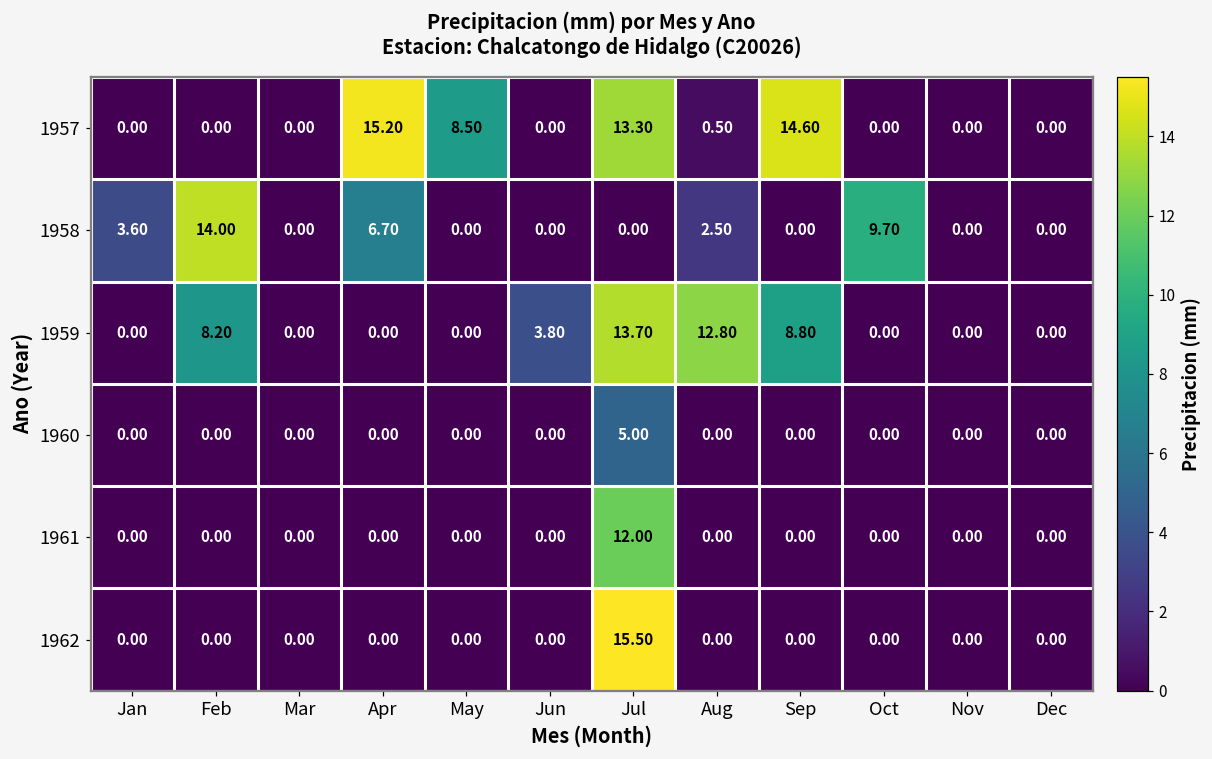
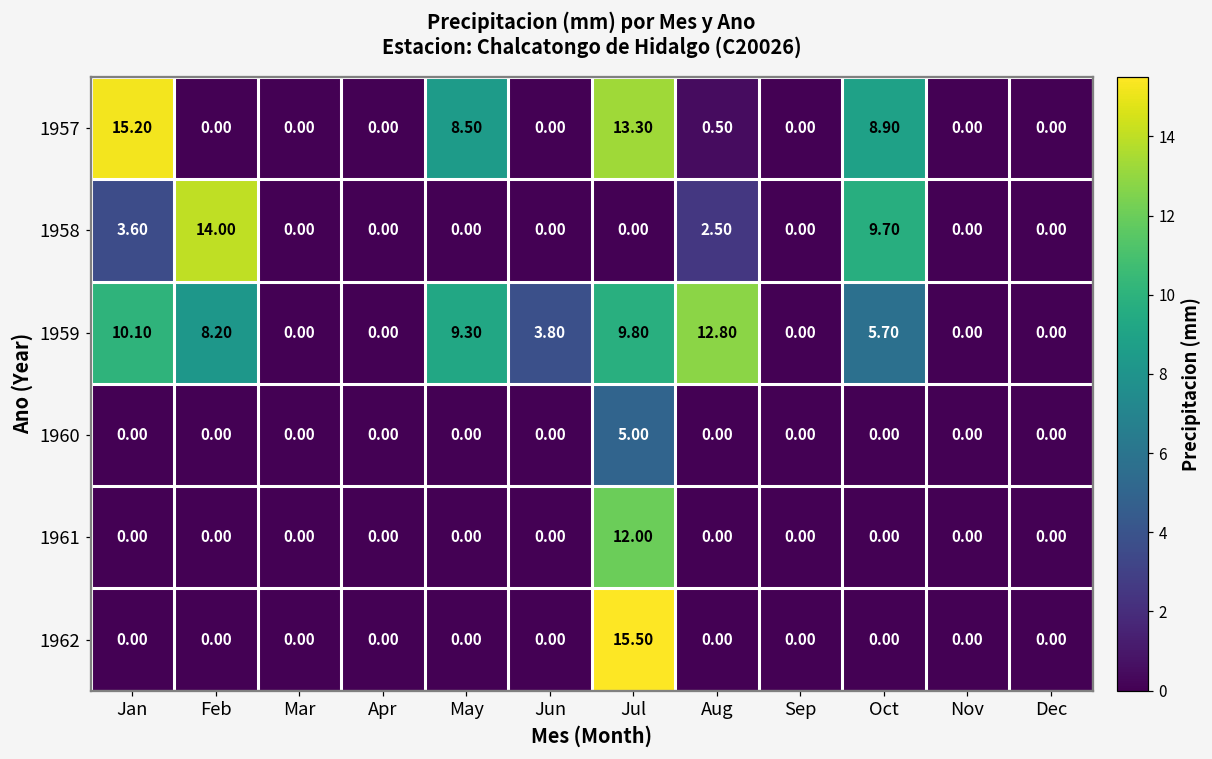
1957, Jan: 0.00 -> 15.20
1957, Apr: 15.20 -> 0.00
1957, Sep: 14.60 -> 0.00
1957, Oct: 0.00 -> 8.90
1958, Apr: 6.70 -> 0.00
1959, Jan: 0.00 -> 10.10
1959, May: 0.00 -> 9.30
1959, Jul: 13.70 -> 9.80
1959, Sep: 8.80 -> 0.00
1959, Oct: 0.00 -> 5.70
